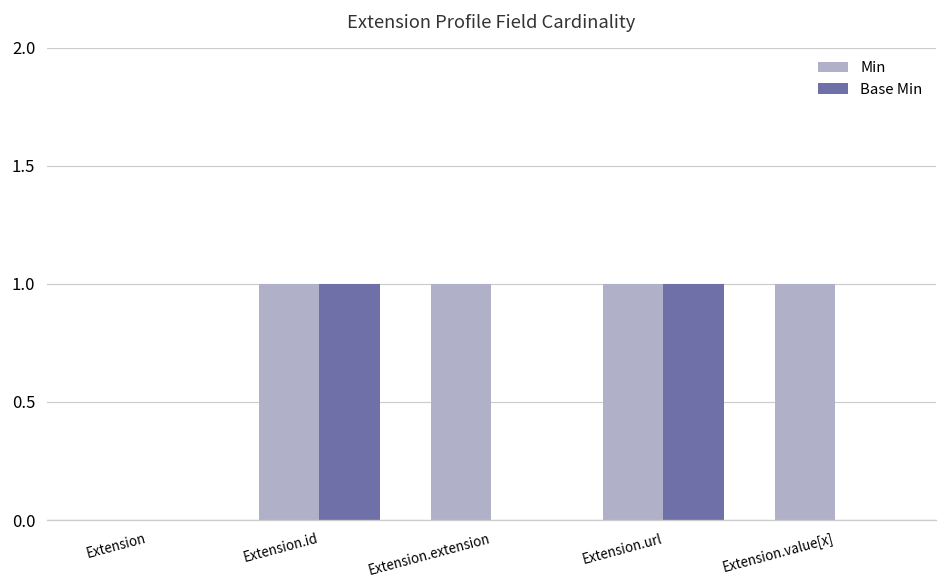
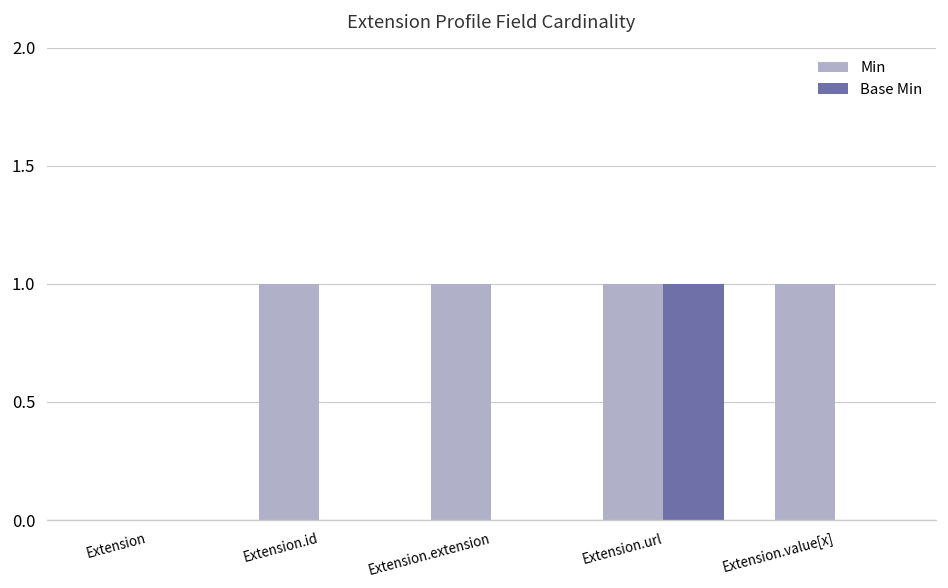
Base Min, Extension.id: 1 -> 0
